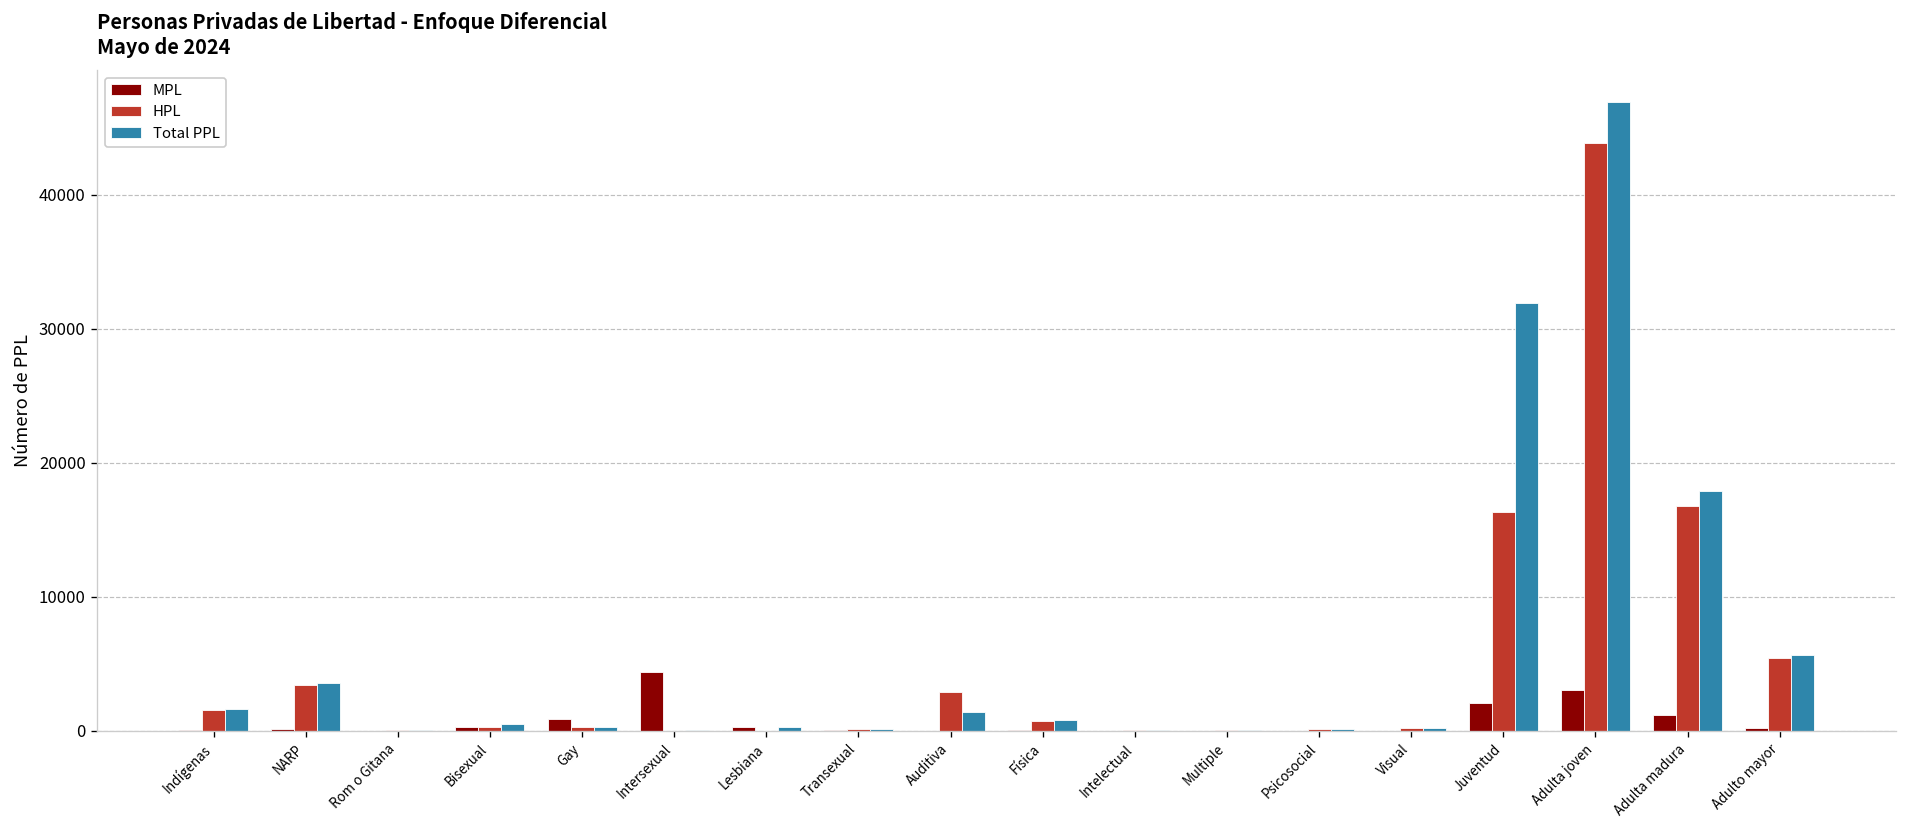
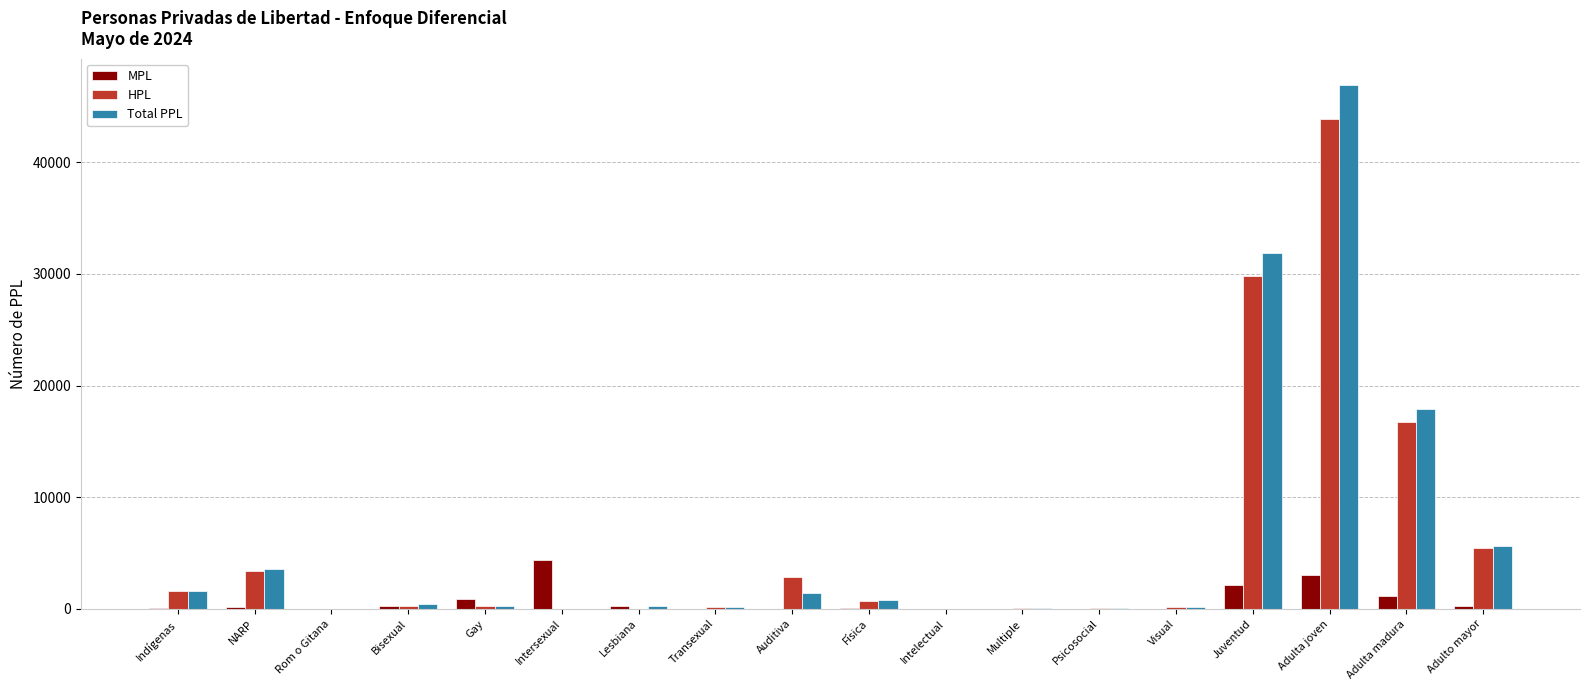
HPL, Juventud: 16300 -> 29800
